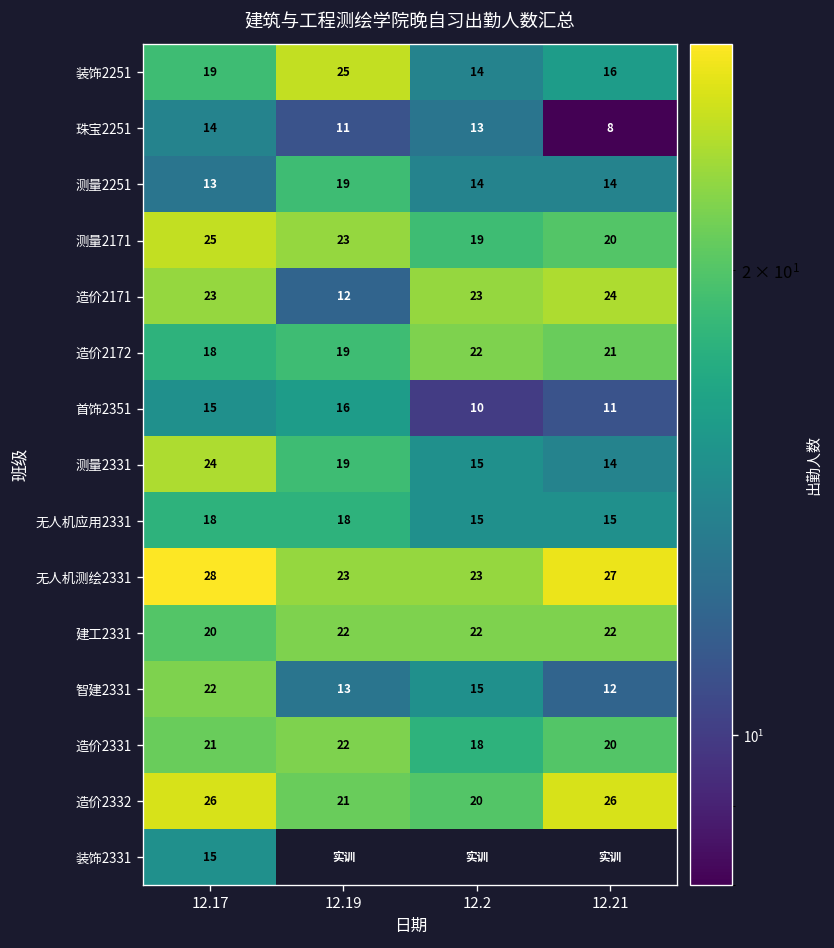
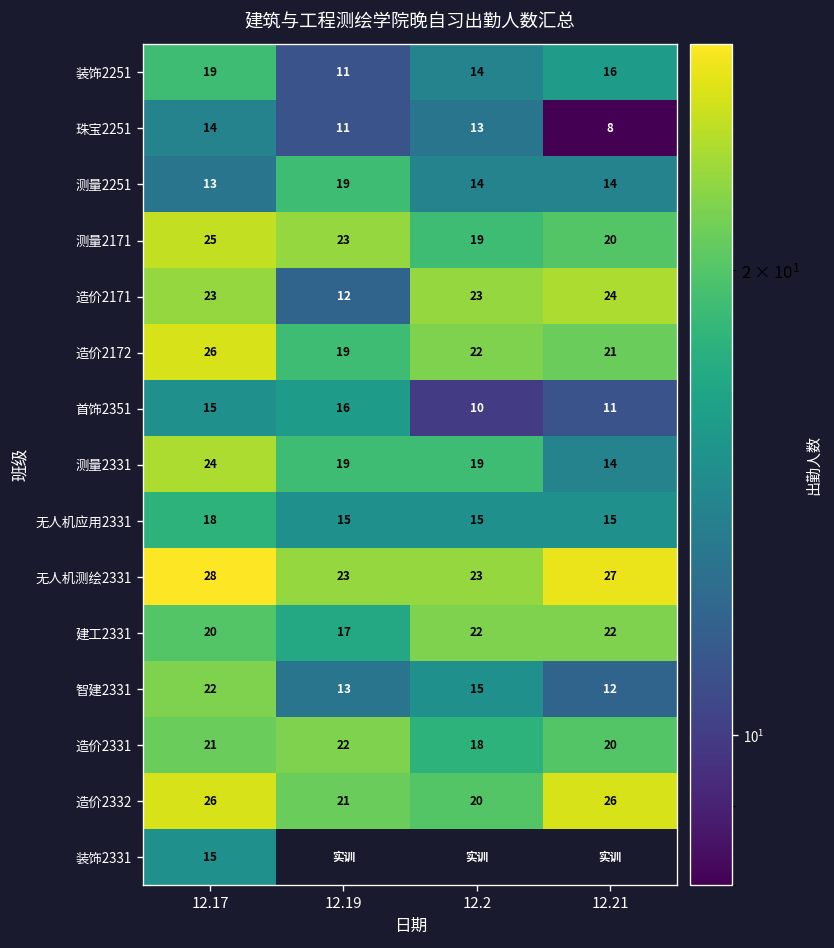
装饰2251, 12.19: 25 -> 11
造价2172, 12.17: 18 -> 26
测量2331, 12.2: 15 -> 19
无人机应用2331, 12.19: 18 -> 15
建工2331, 12.19: 22 -> 17
